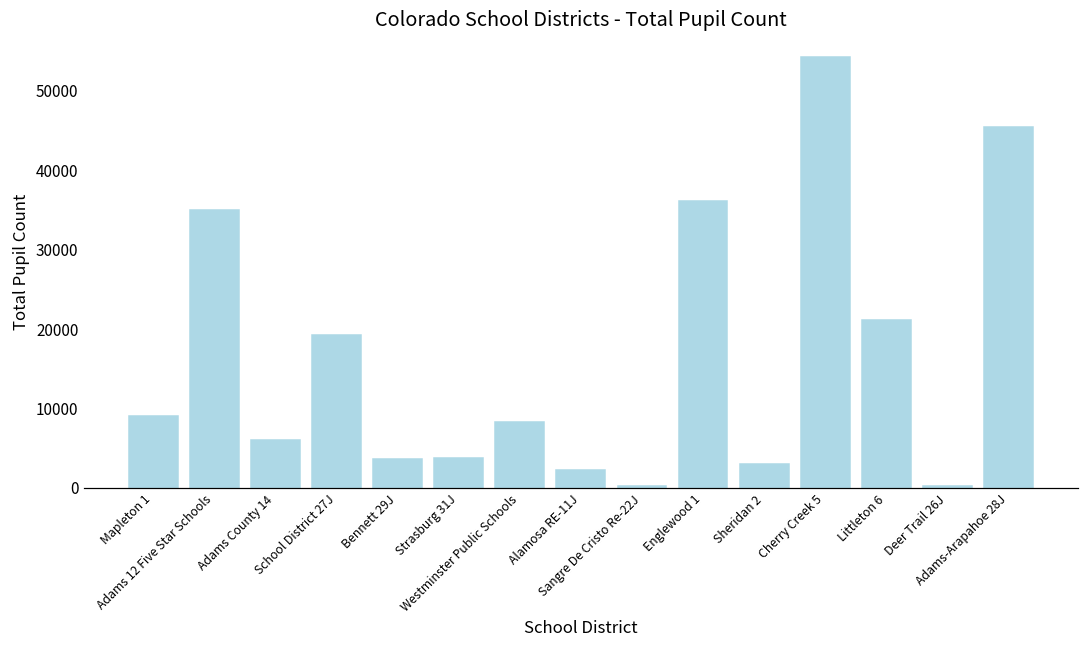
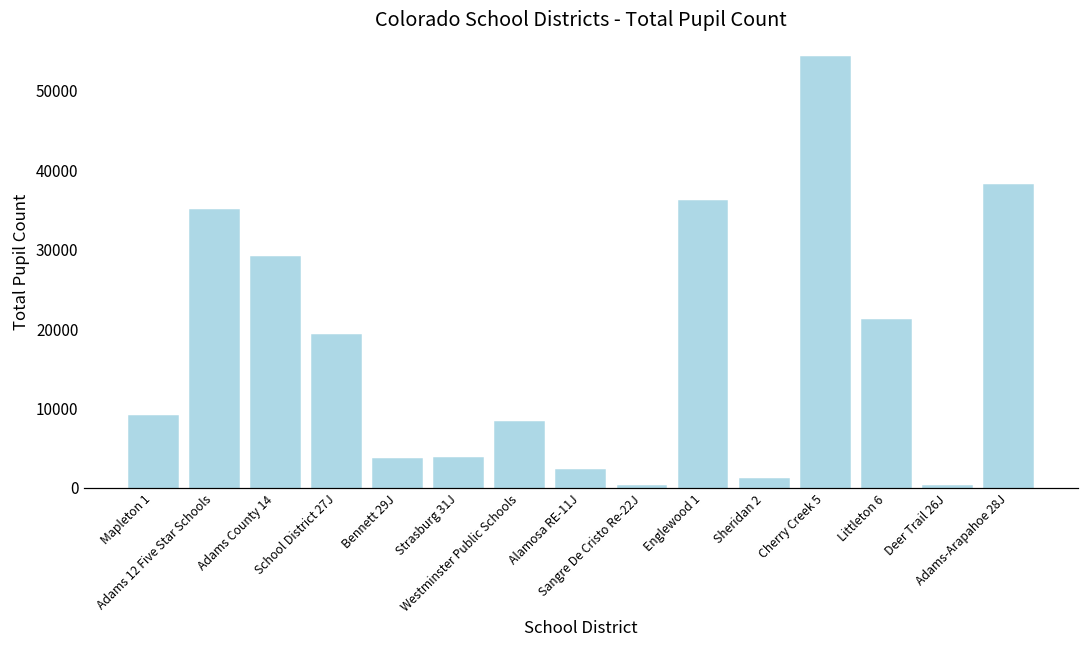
Adams County 14: 6000 -> 29000
Sheridan 2: 3000 -> 1000
Adams-Arapahoe 28J: 45000 -> 38000
